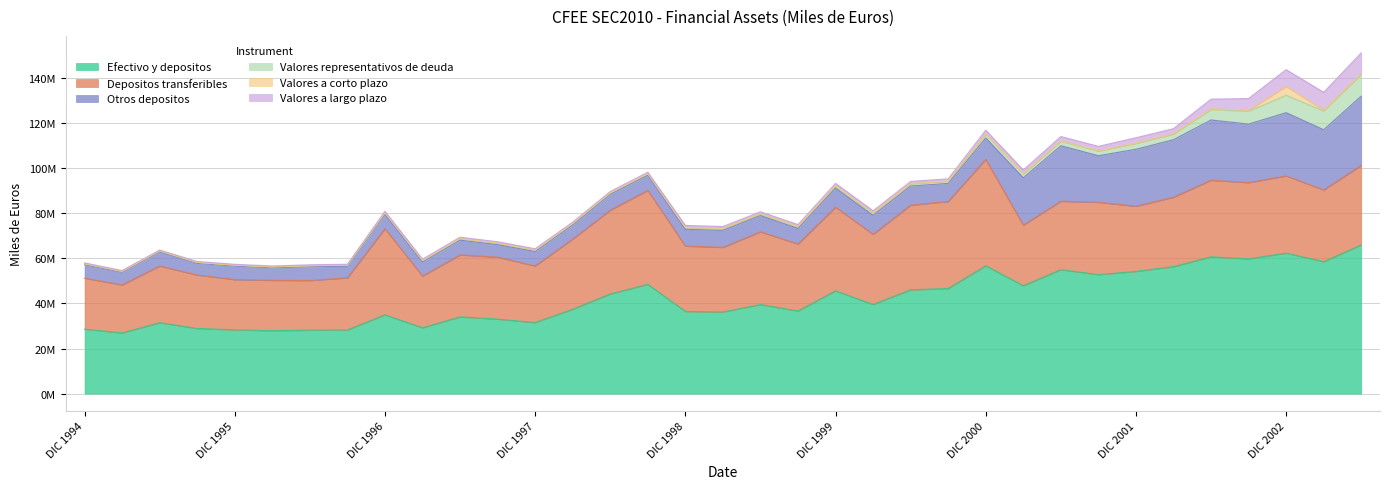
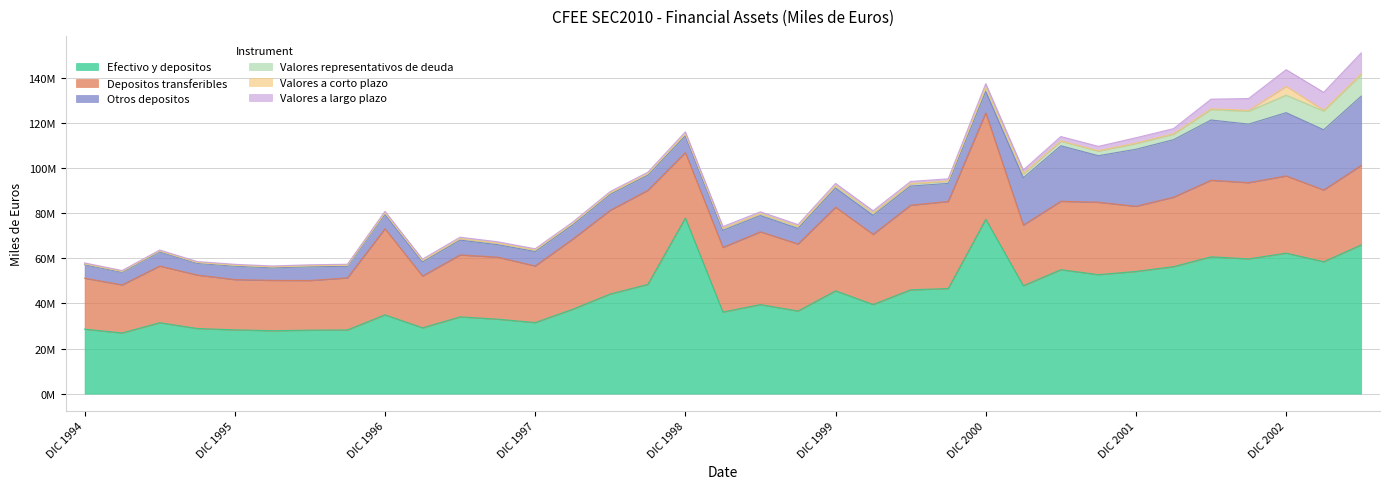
Efectivo y depositos, DIC 1998: 36000000 -> 78000000
Efectivo y depositos, DIC 2000: 57000000 -> 77000000
